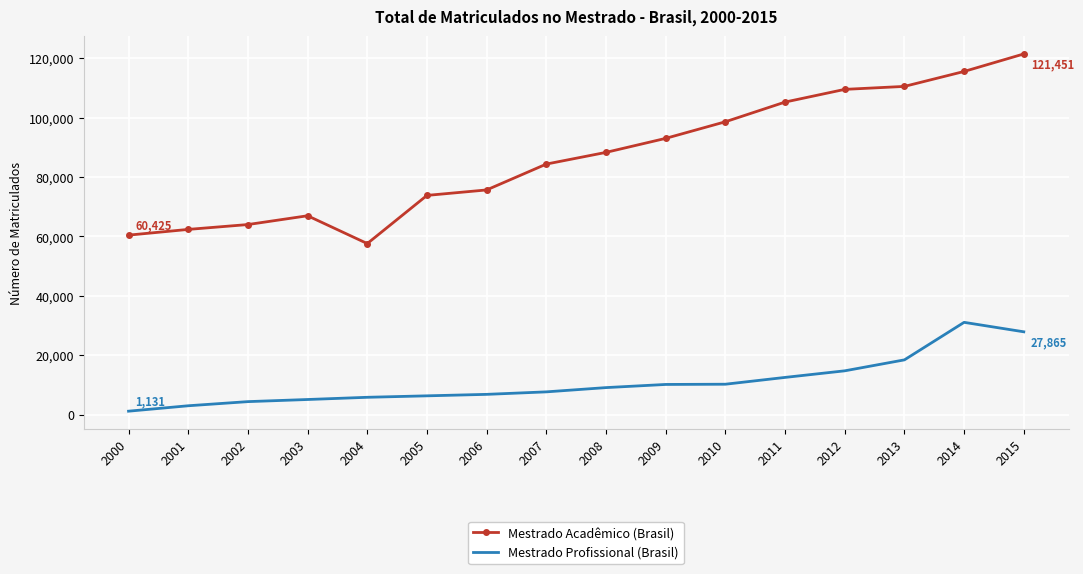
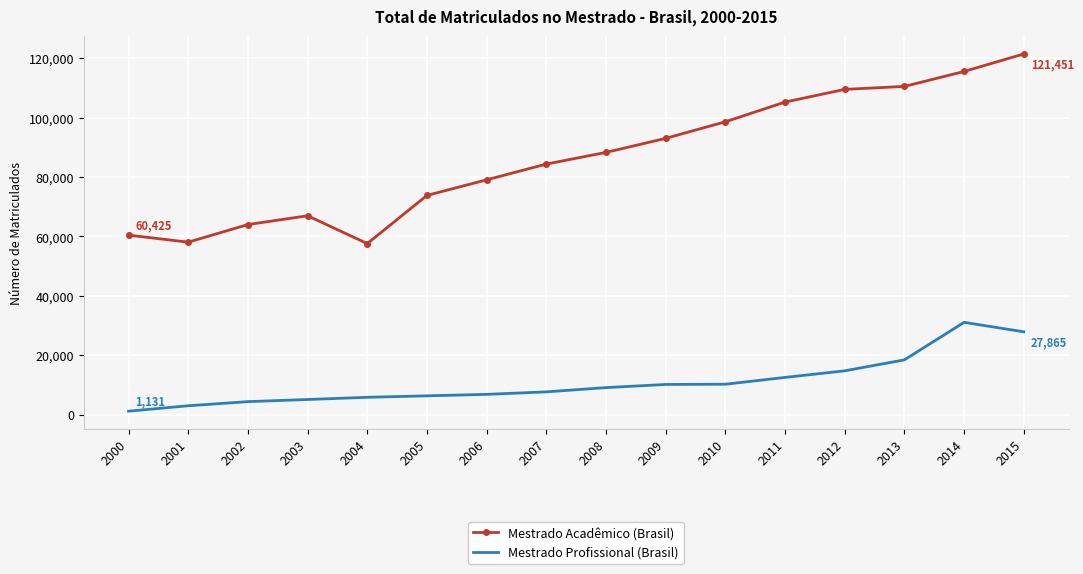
Mestrado Acadêmico (Brasil), 2001: 62,000 -> 58,000
Mestrado Acadêmico (Brasil), 2006: 76,000 -> 79,000
